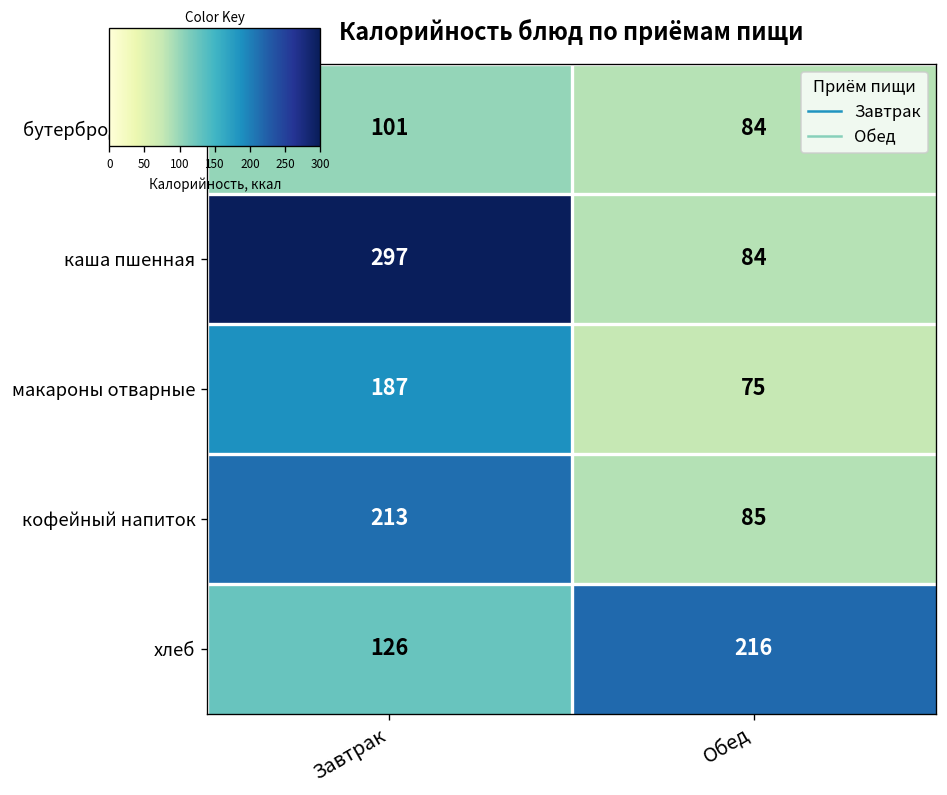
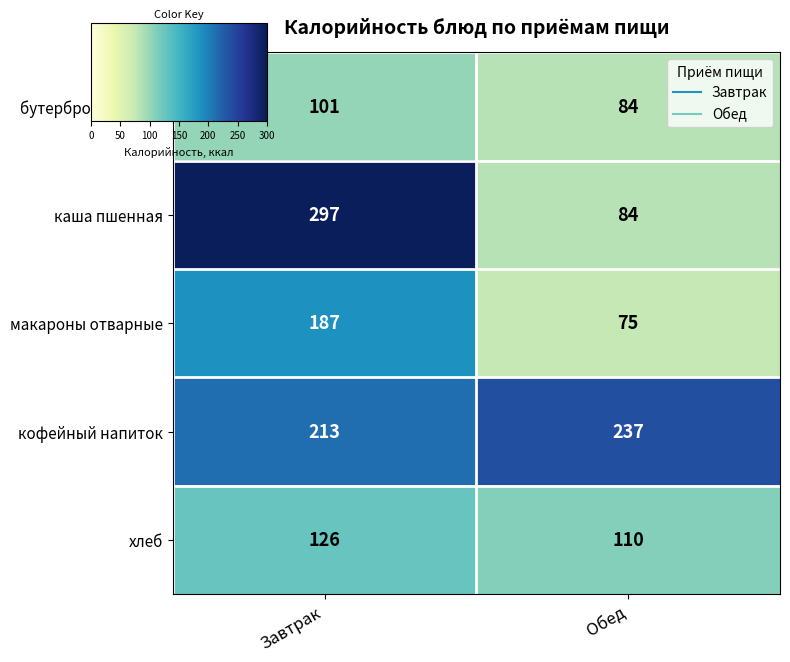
кофейный напиток, Обед: 85 -> 237
хлеб, Обед: 216 -> 110
